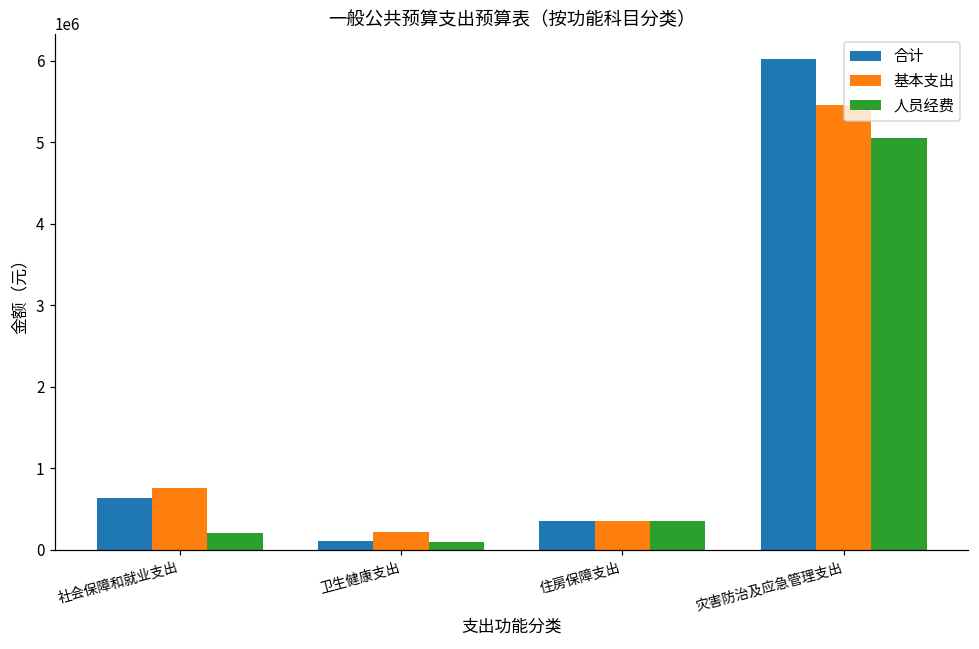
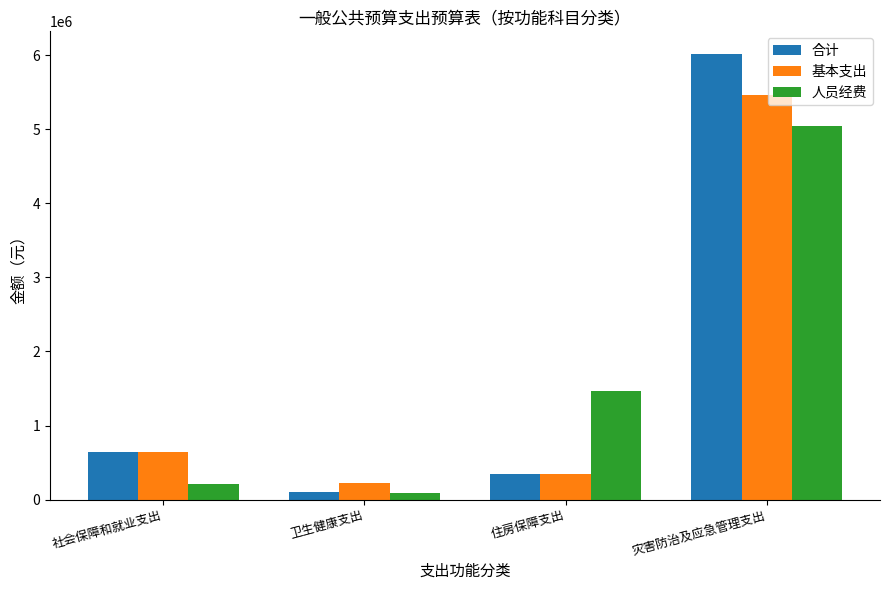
基本支出, 社会保障和就业支出: 800000 -> 600000
人员经费, 住房保障支出: 300000 -> 1500000
